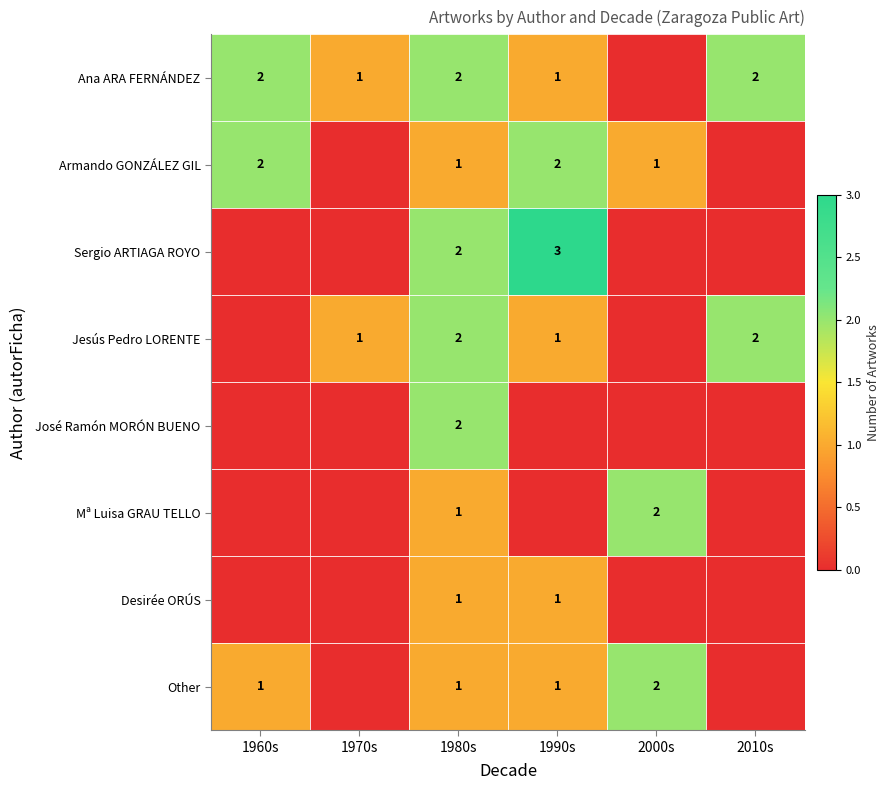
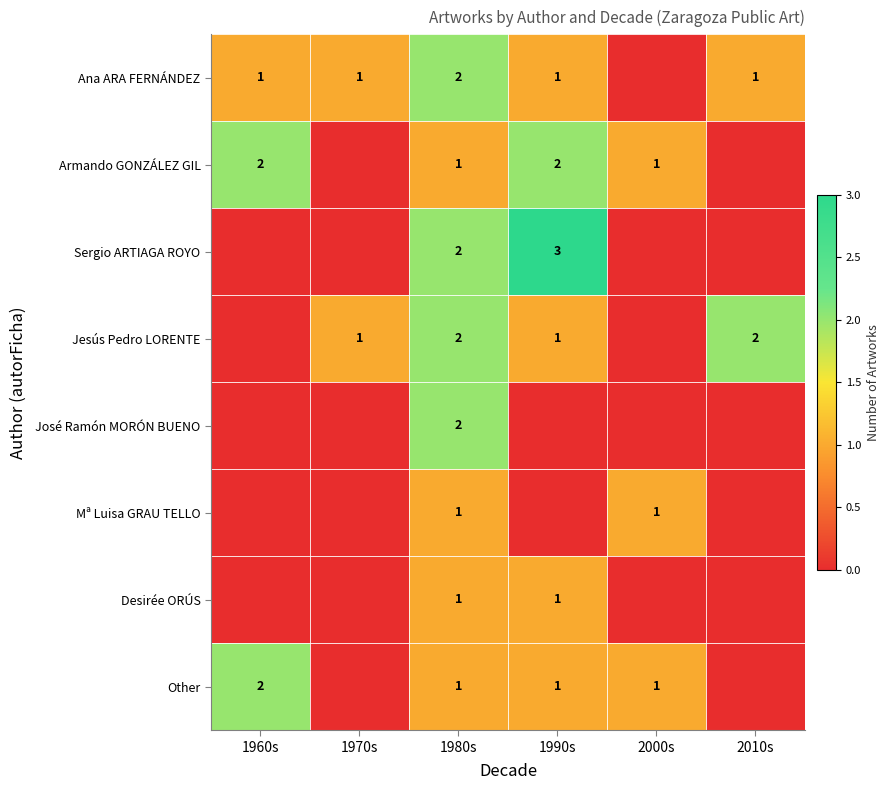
Ana ARA FERNÁNDEZ, 1960s: 2 -> 1
Ana ARA FERNÁNDEZ, 2010s: 2 -> 1
Mª Luisa GRAU TELLO, 2000s: 2 -> 1
Other, 1960s: 1 -> 2
Other, 2000s: 2 -> 1
